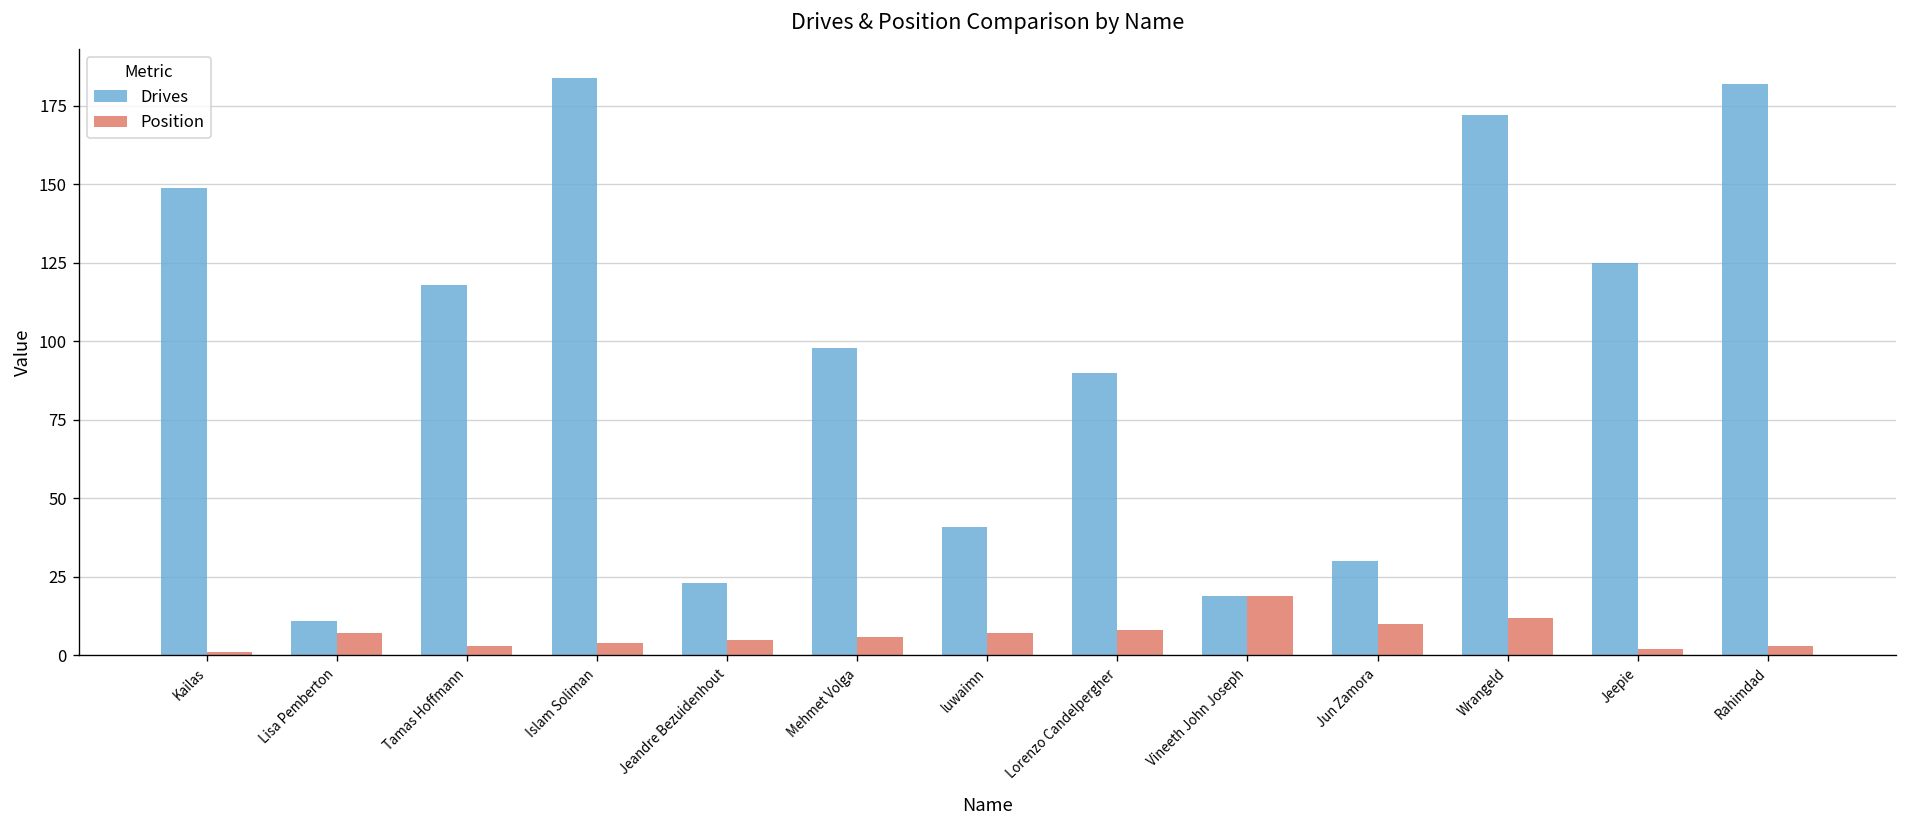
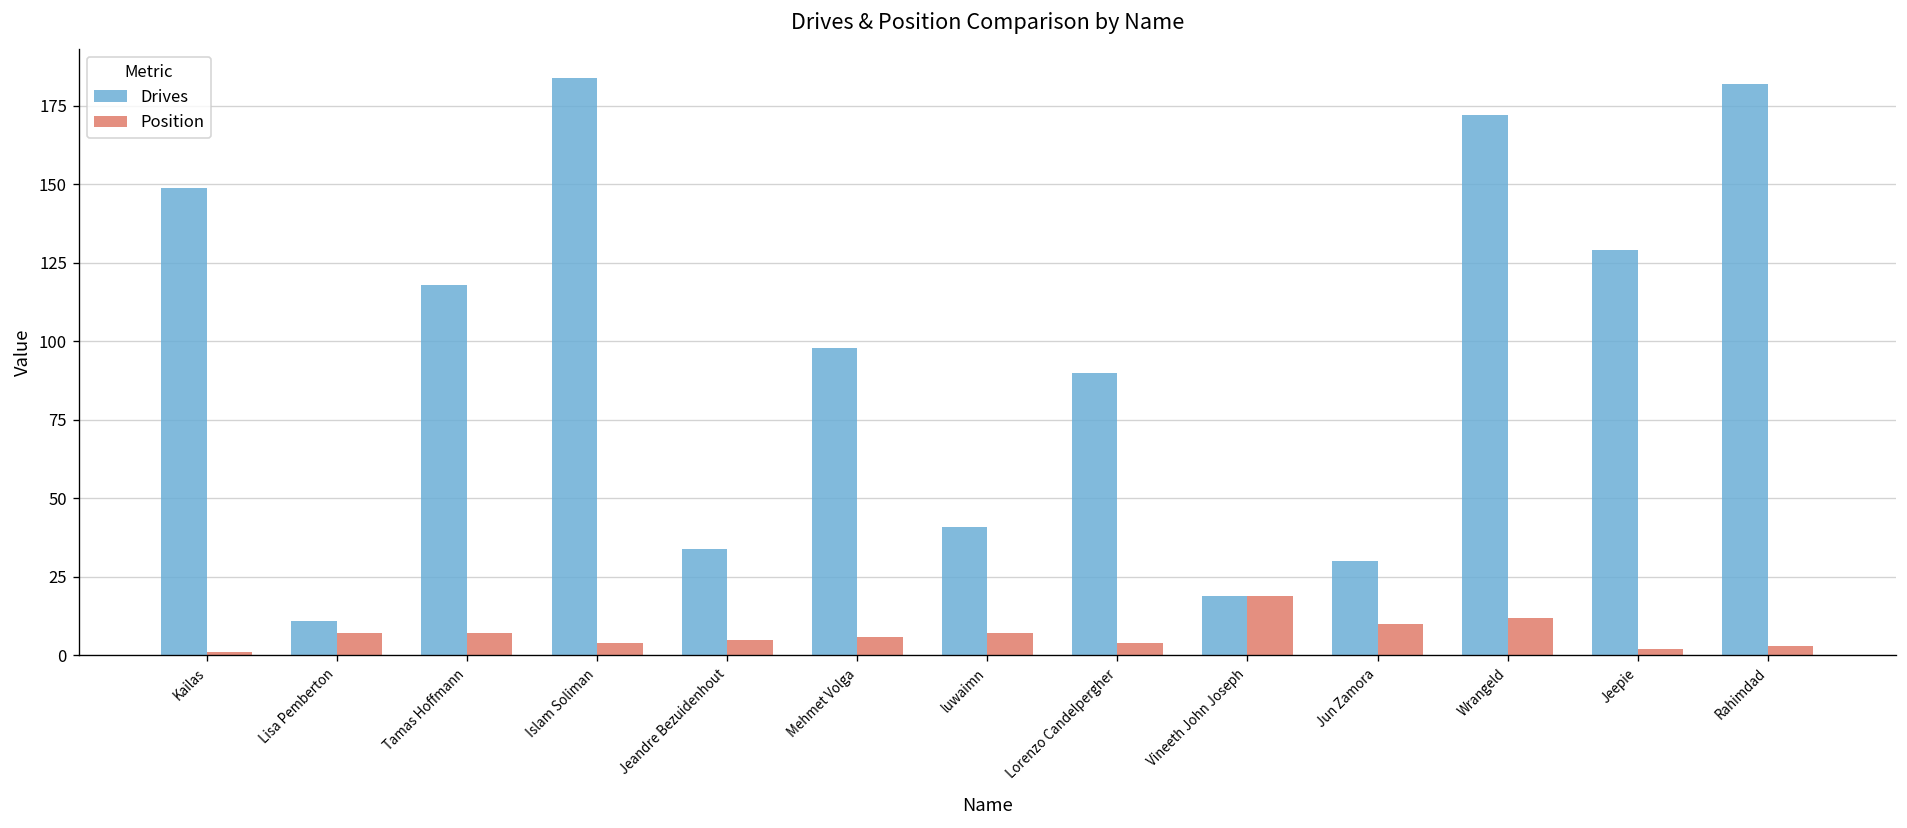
Position, Tamas Hoffmann: 3 -> 7
Drives, Jeandre Bezuidenhout: 23 -> 34
Position, Lorenzo Candelpergher: 8 -> 4
Drives, Jeepie: 125 -> 129
